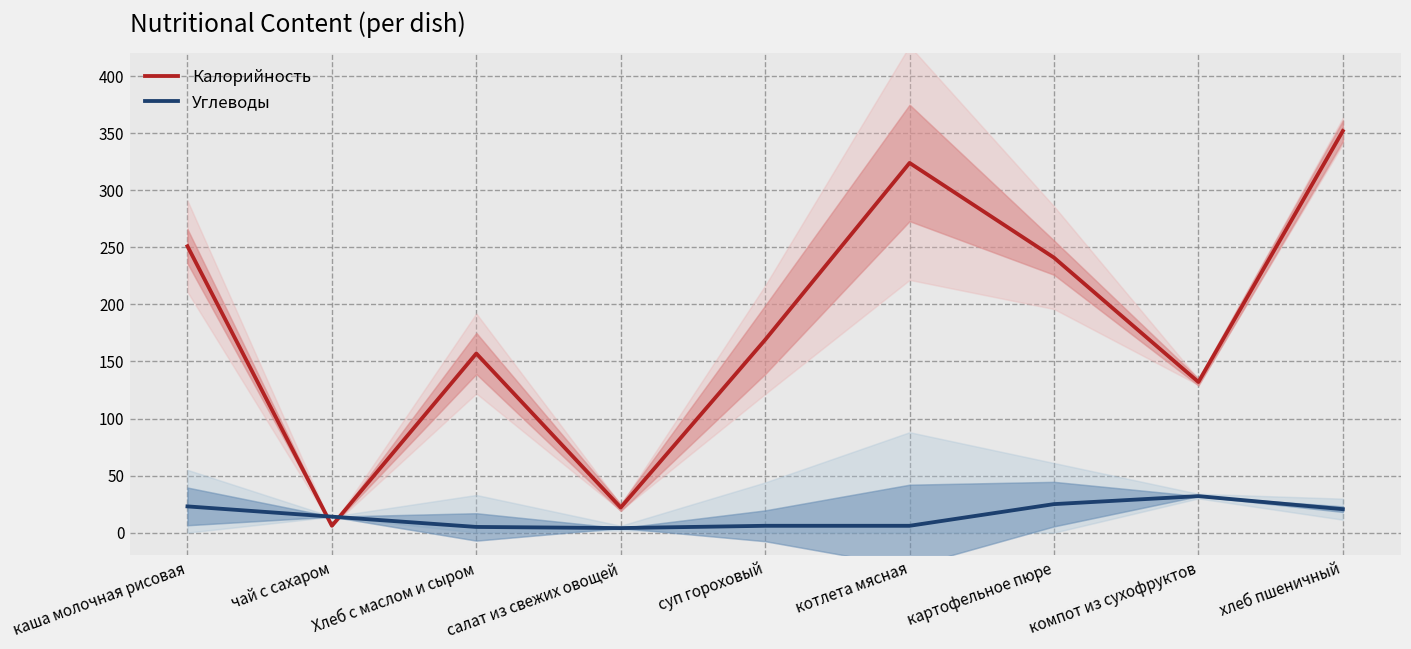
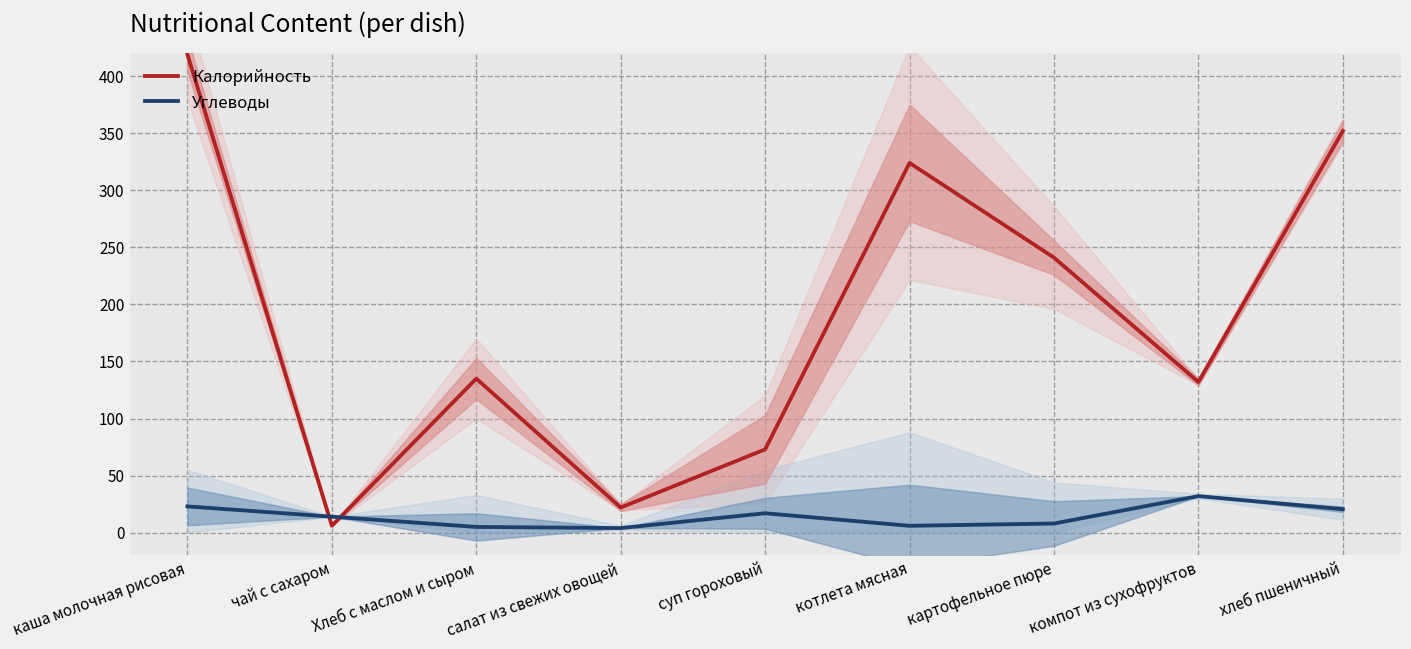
Калорийность, каша молочная рисовая: 251 -> 419
Калорийность, Хлеб с маслом и сыром: 157 -> 135
Калорийность, суп гороховый: 169 -> 73
Углеводы, суп гороховый: 6 -> 17
Углеводы, картофельное пюре: 25 -> 8
